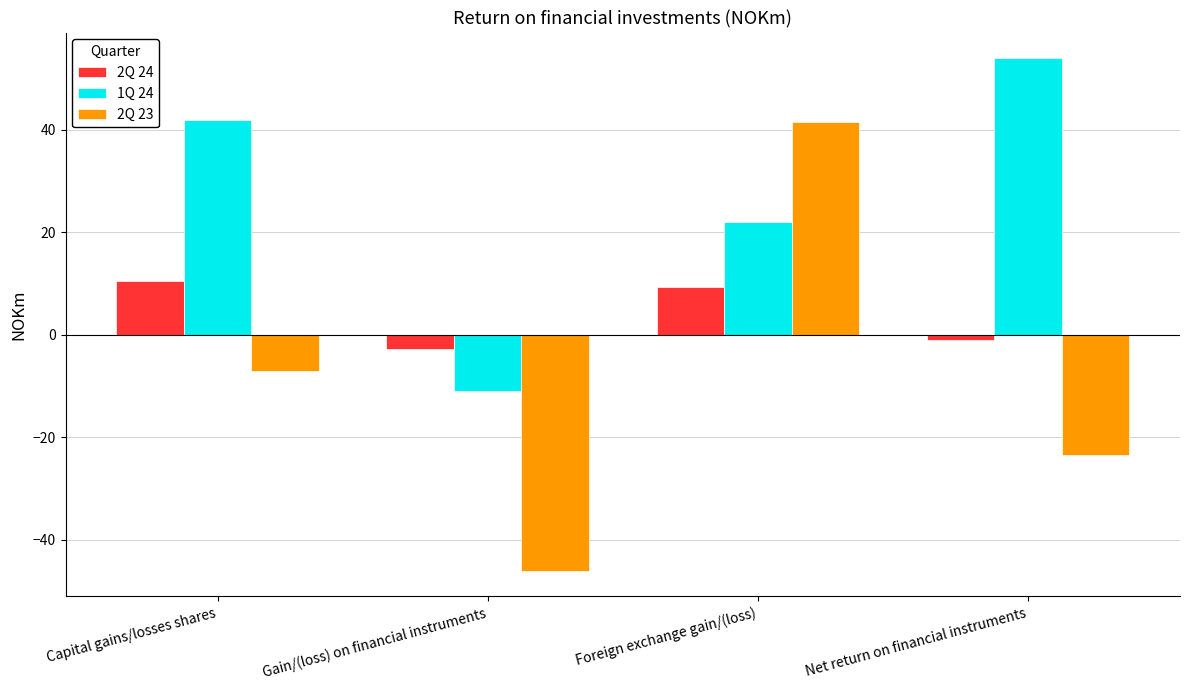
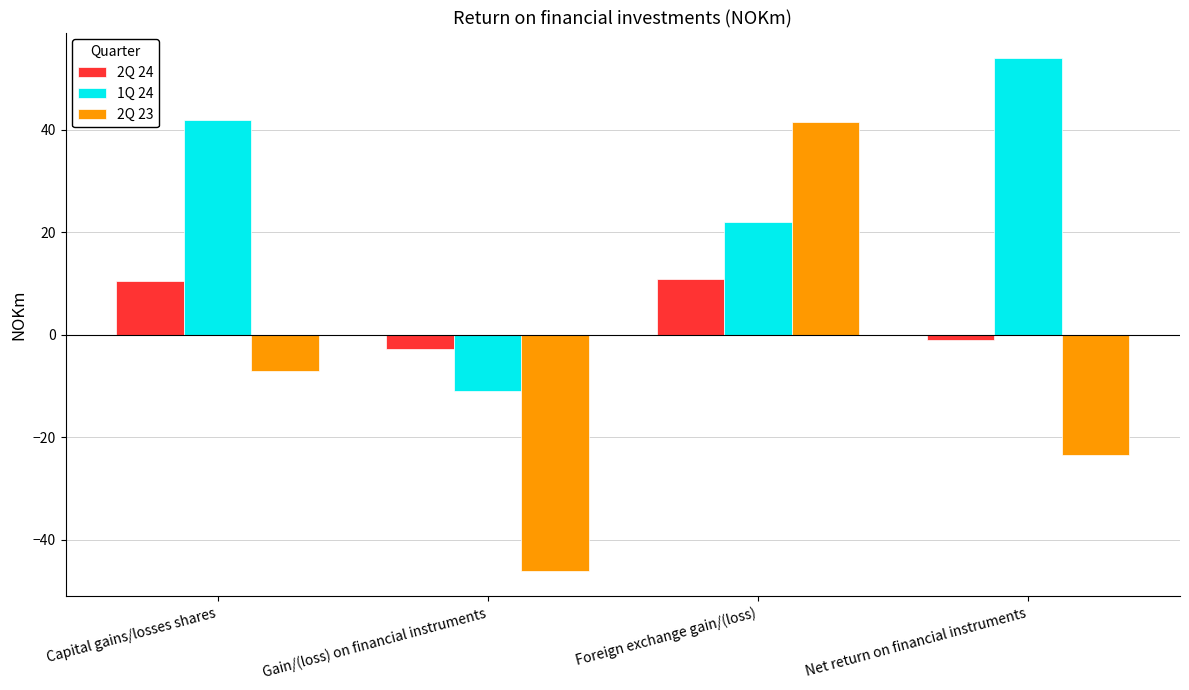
2Q 24, Foreign exchange gain/(loss): 9 -> 11
